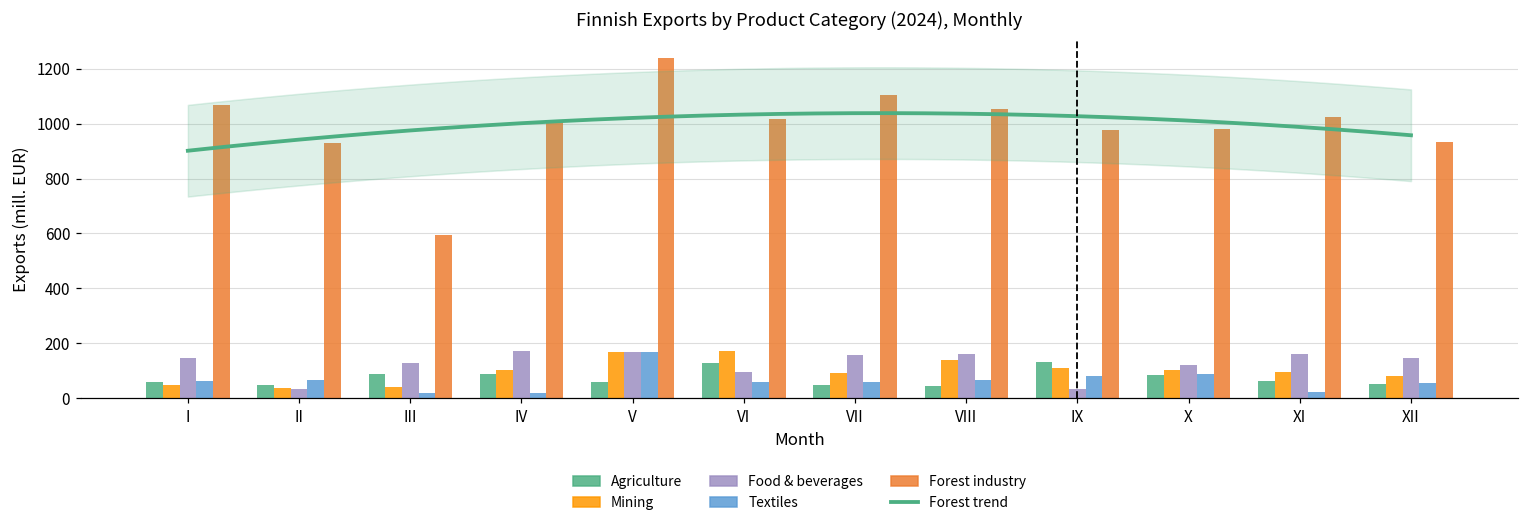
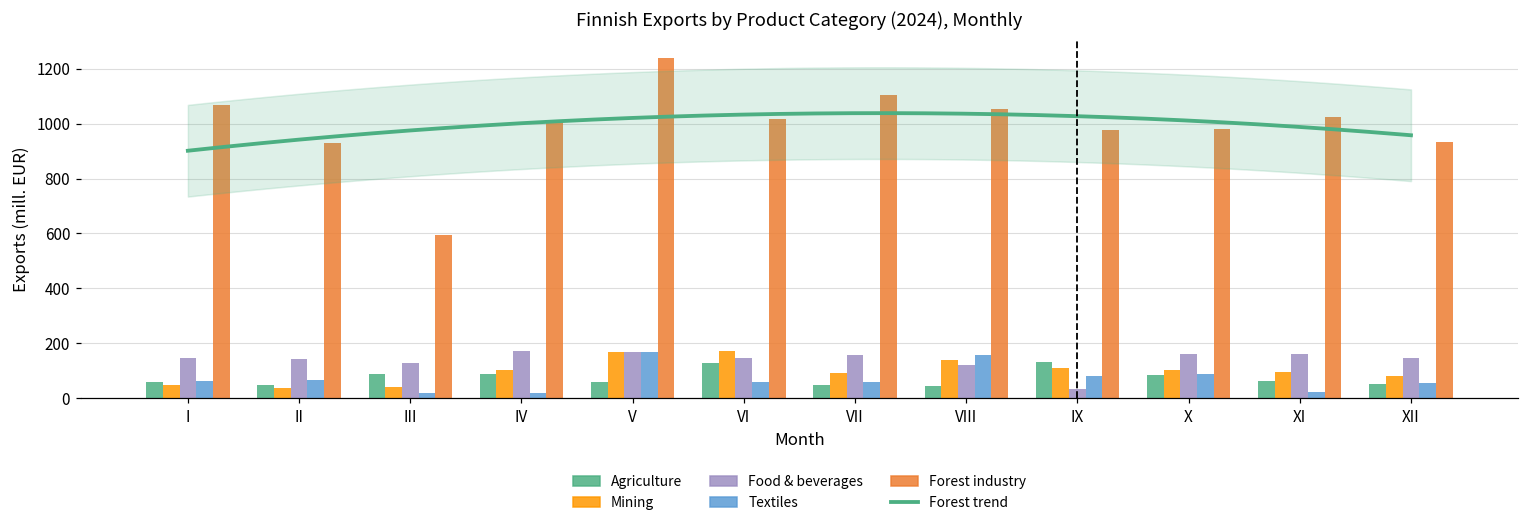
Food & beverages, II: 30 -> 140
Food & beverages, VI: 100 -> 150
Food & beverages, VIII: 160 -> 120
Textiles, VIII: 70 -> 160
Food & beverages, X: 120 -> 160
